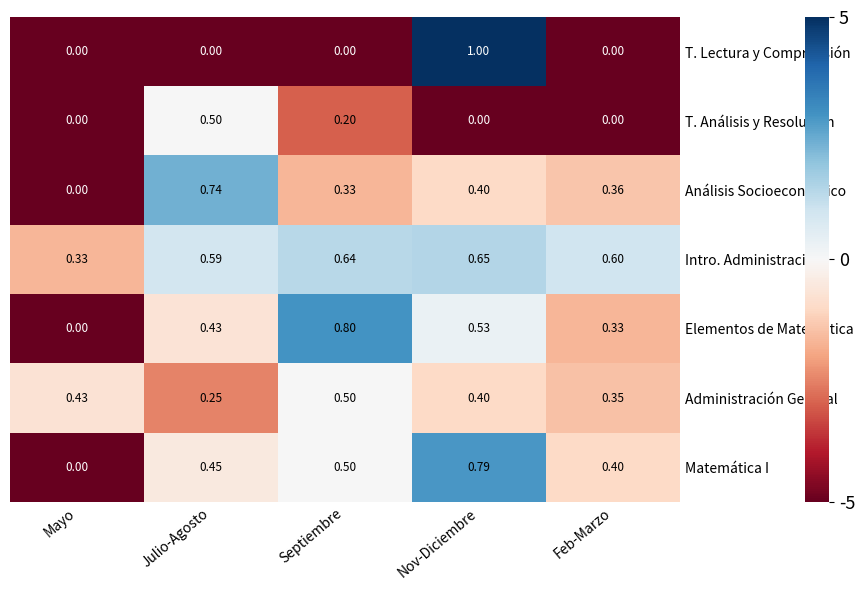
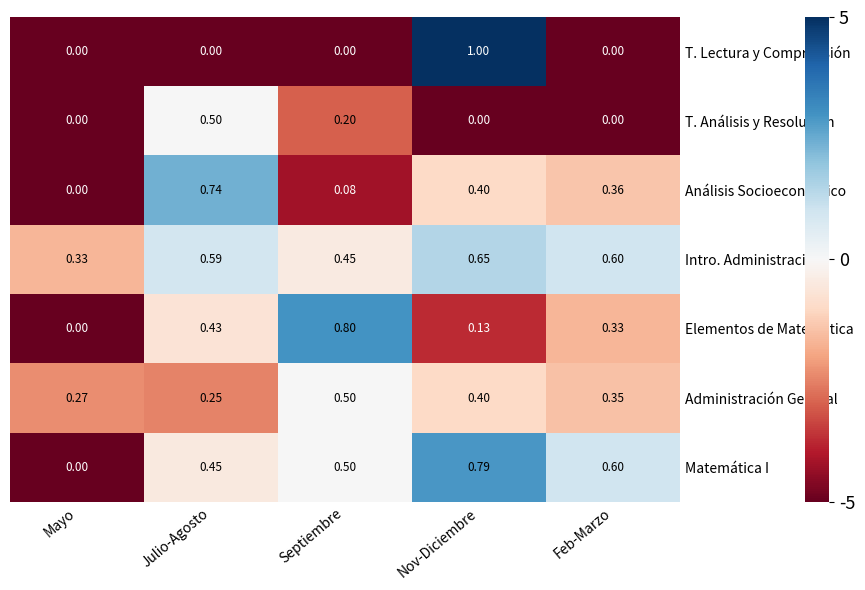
Análisis Socioeconómico, Septiembre: 0.33 -> 0.08
Intro. Administración, Septiembre: 0.64 -> 0.45
Elementos de Matemática, Nov-Diciembre: 0.53 -> 0.13
Administración General, Mayo: 0.43 -> 0.27
Matemática I, Feb-Marzo: 0.40 -> 0.60
